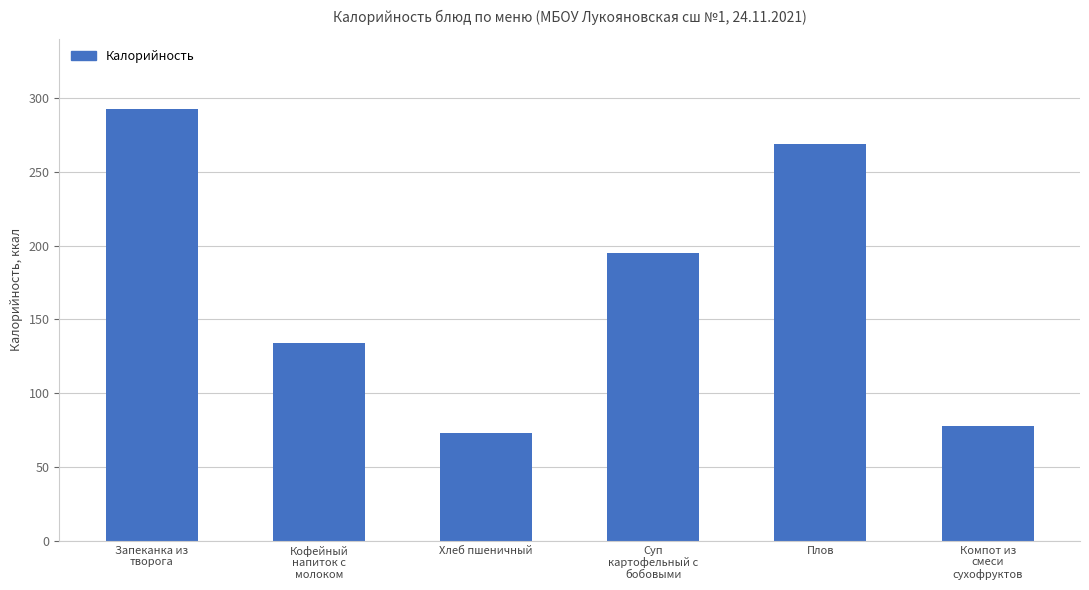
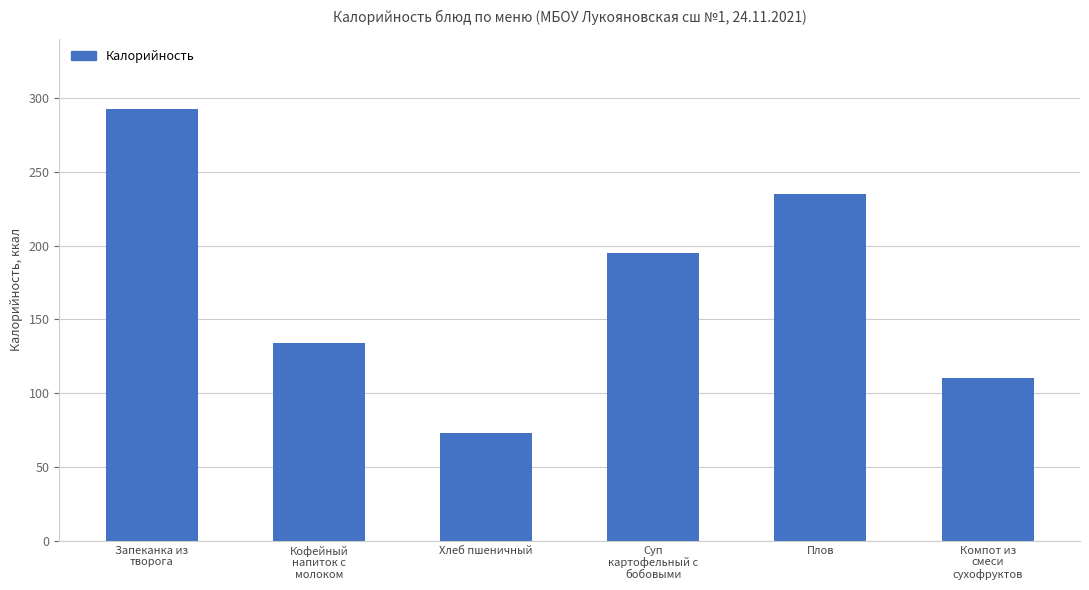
Плов: 269 -> 235
Компот из смеси сухофруктов: 77 -> 110
